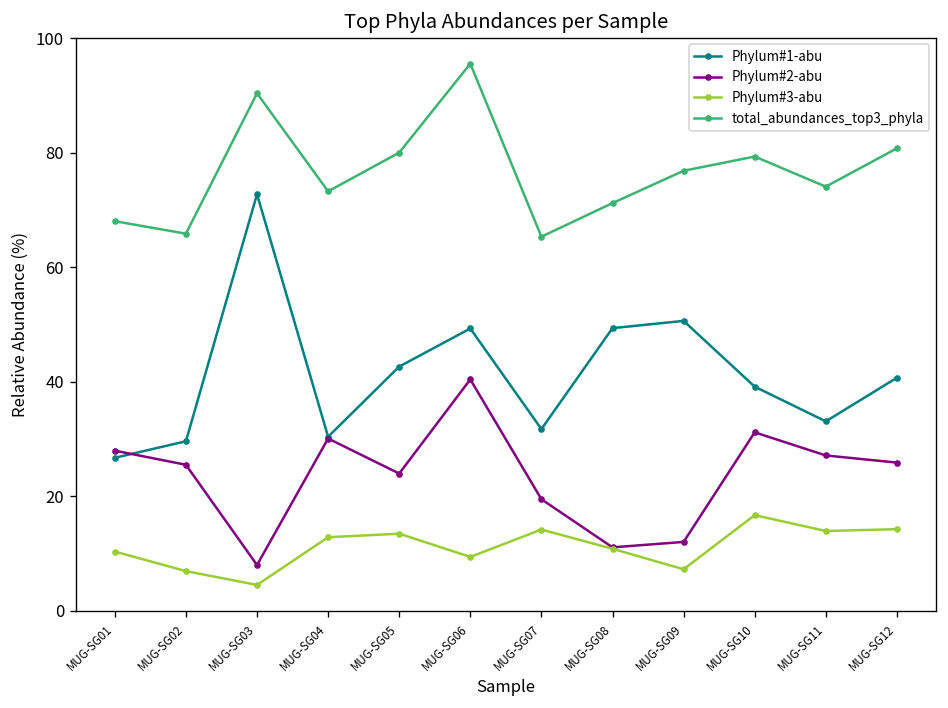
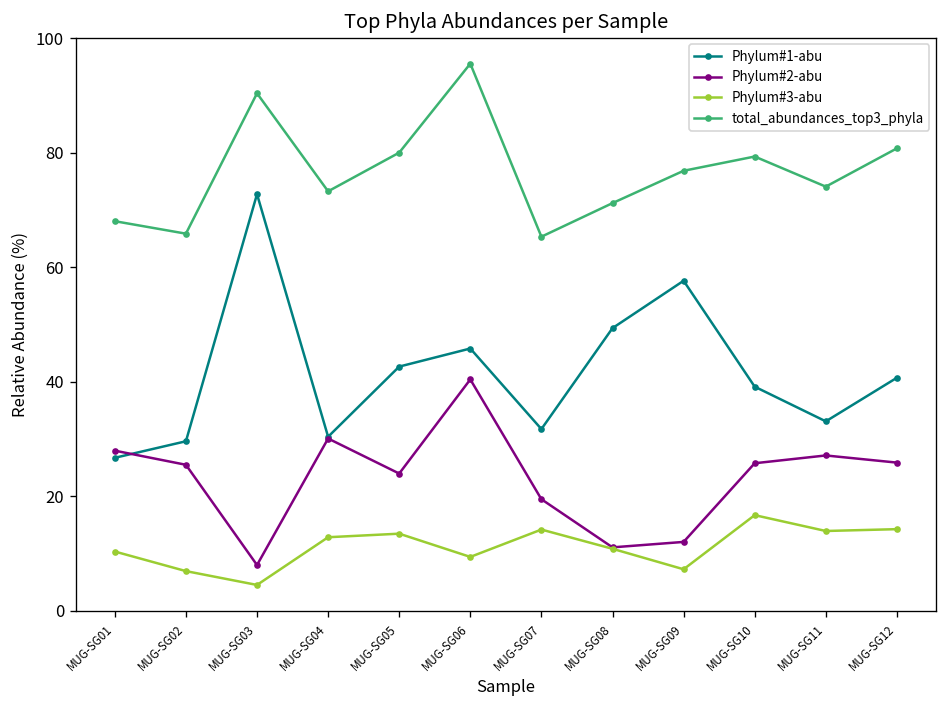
Phylum#1-abu, MUG-SG06: 49 -> 46
Phylum#1-abu, MUG-SG09: 51 -> 58
Phylum#2-abu, MUG-SG10: 31 -> 26
